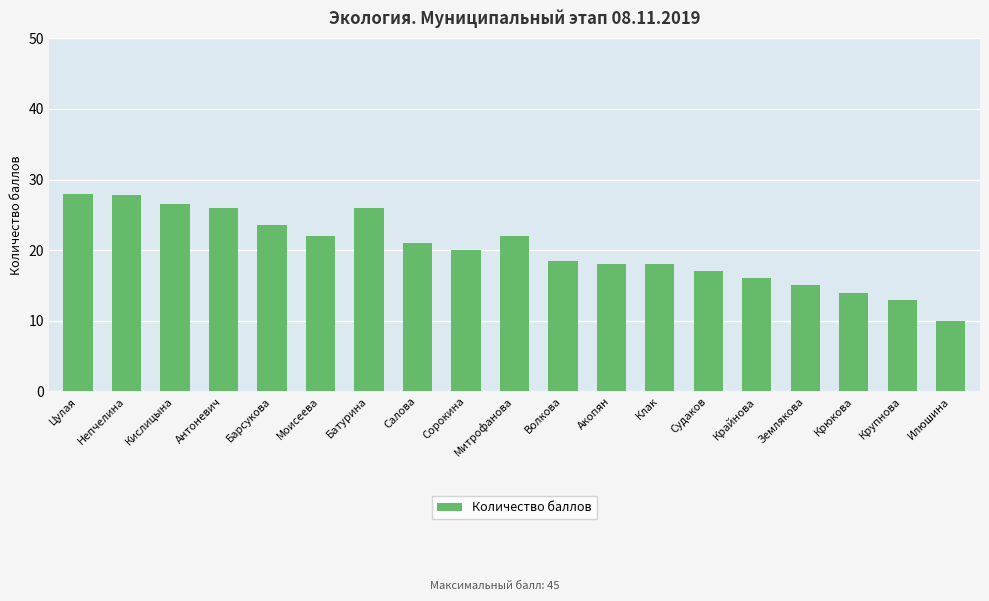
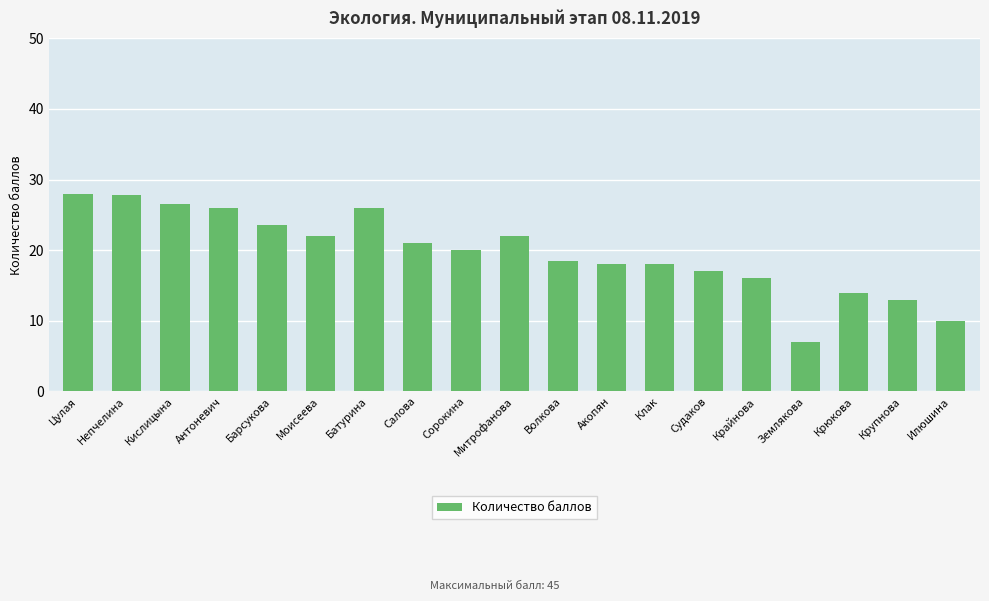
Землякова: 15 -> 7
